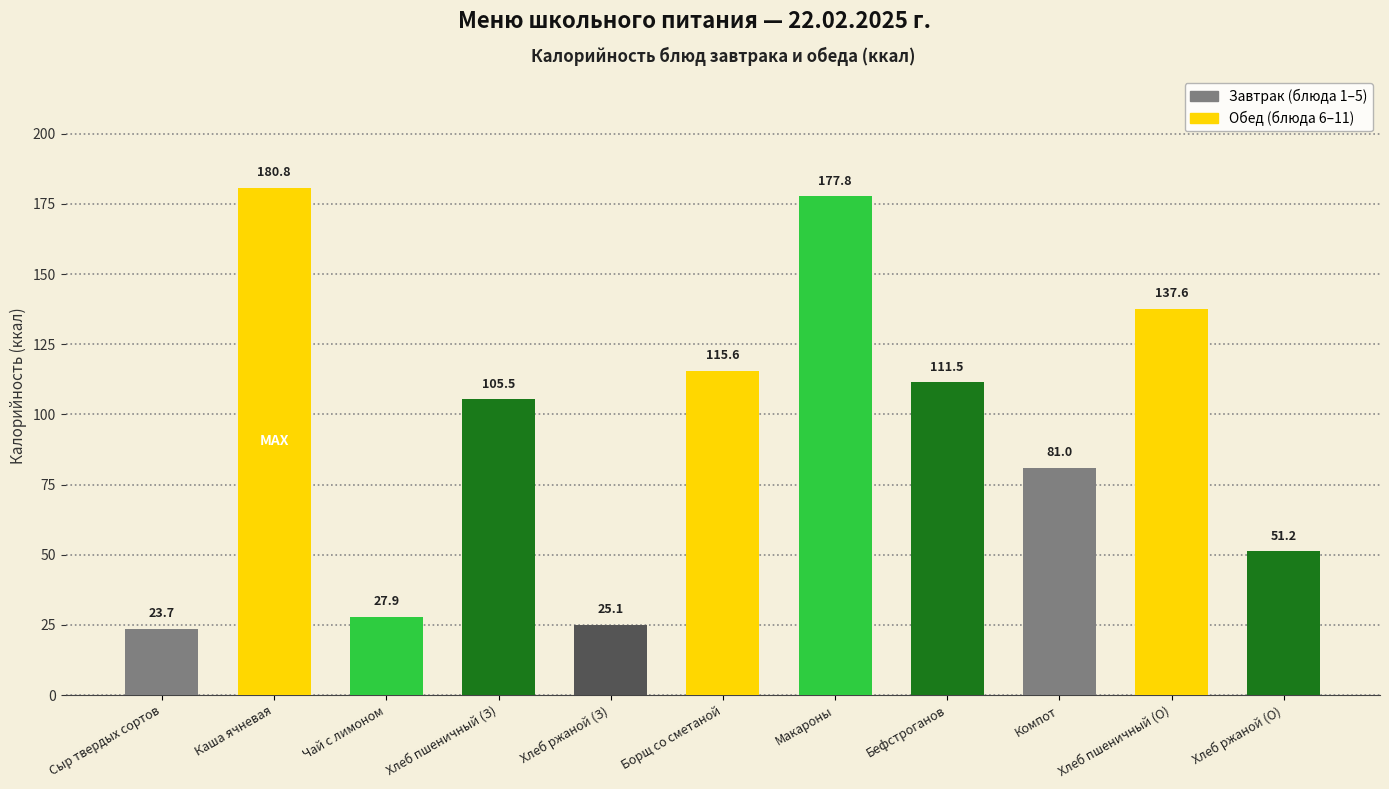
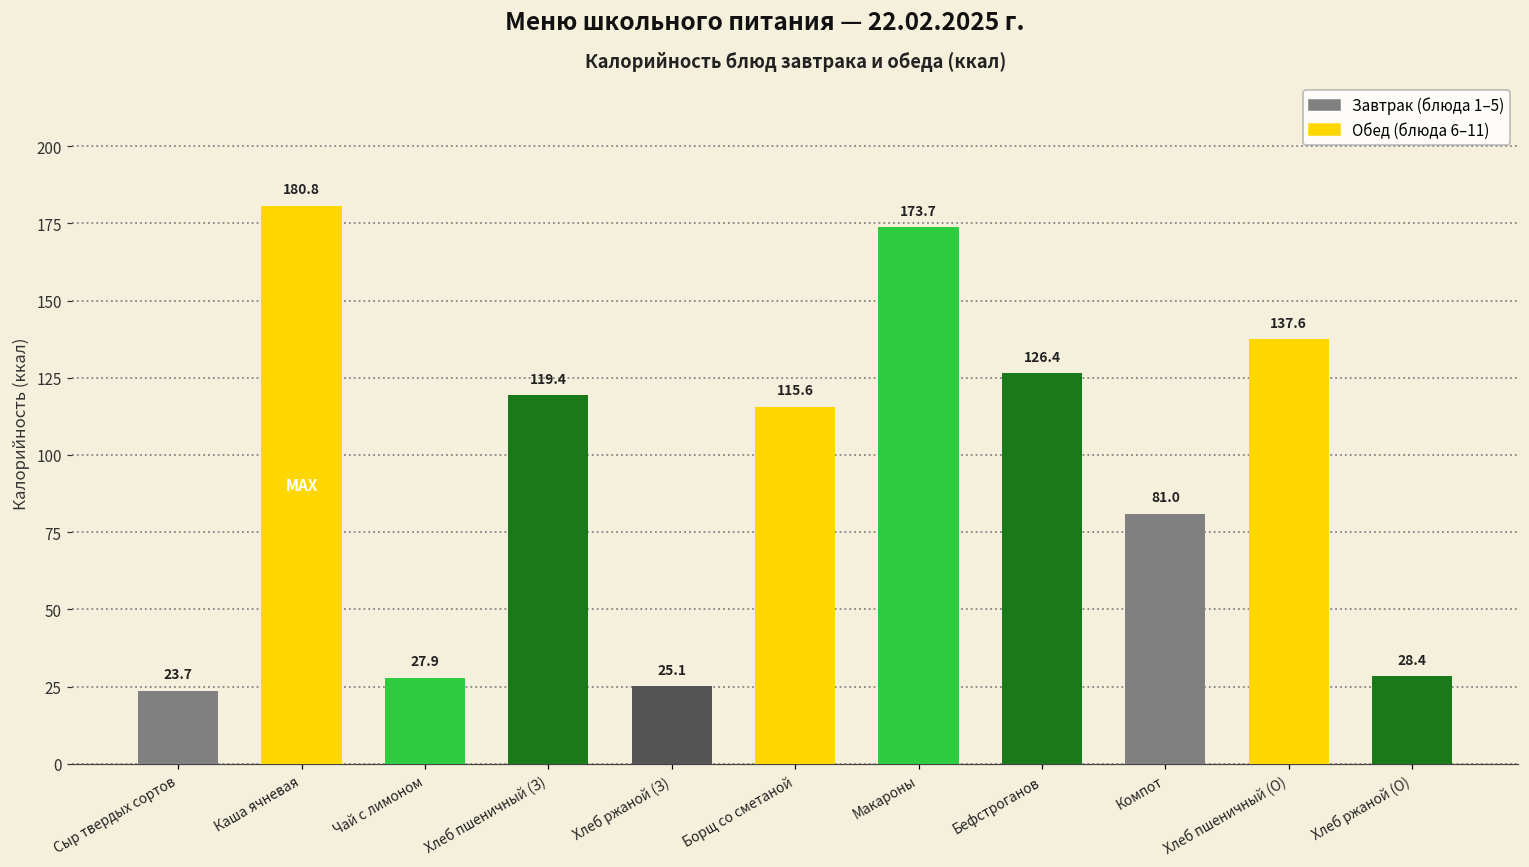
Хлеб пшеничный (З): 105.5 -> 119.4
Макароны: 177.8 -> 173.7
Бефстроганов: 111.5 -> 126.4
Хлеб ржаной (О): 51.2 -> 28.4
